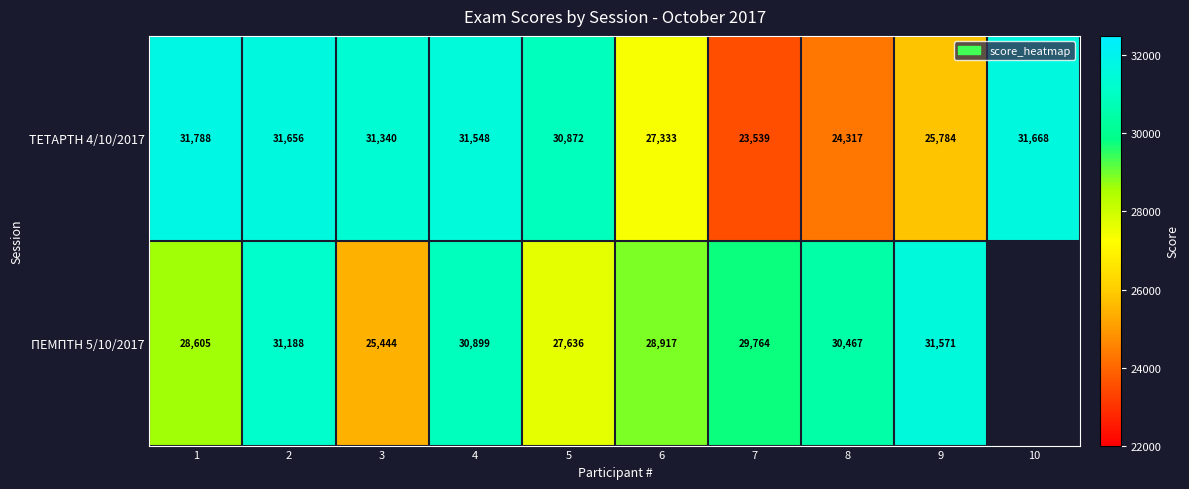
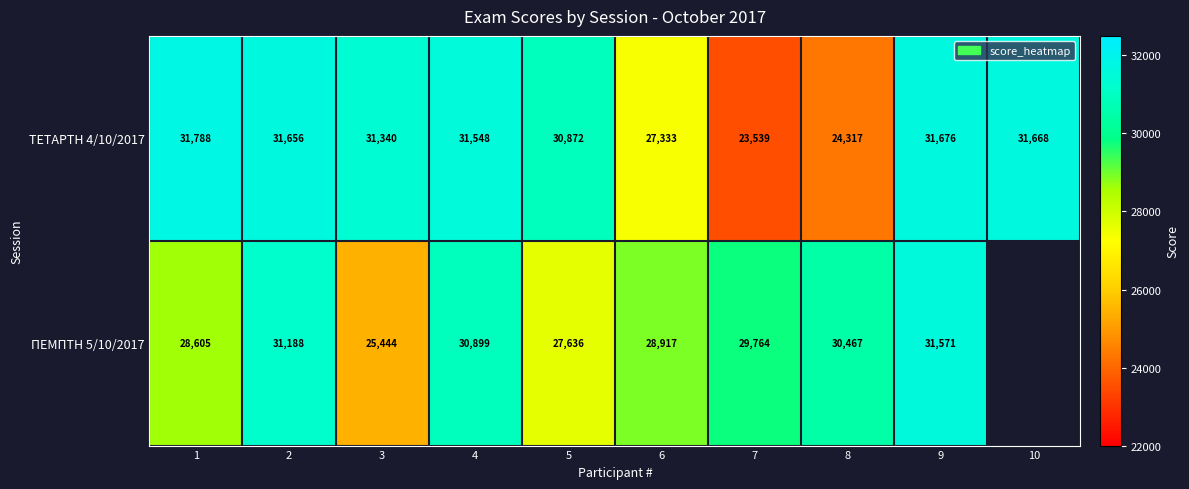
ΤΕΤΑΡΤΗ 4/10/2017, 9: 25,784 -> 31,676
